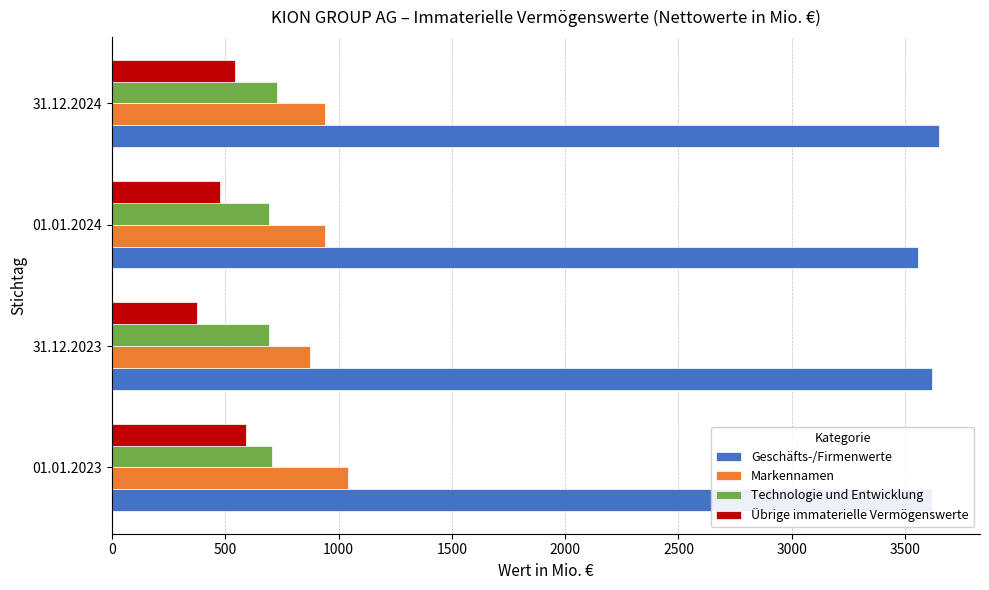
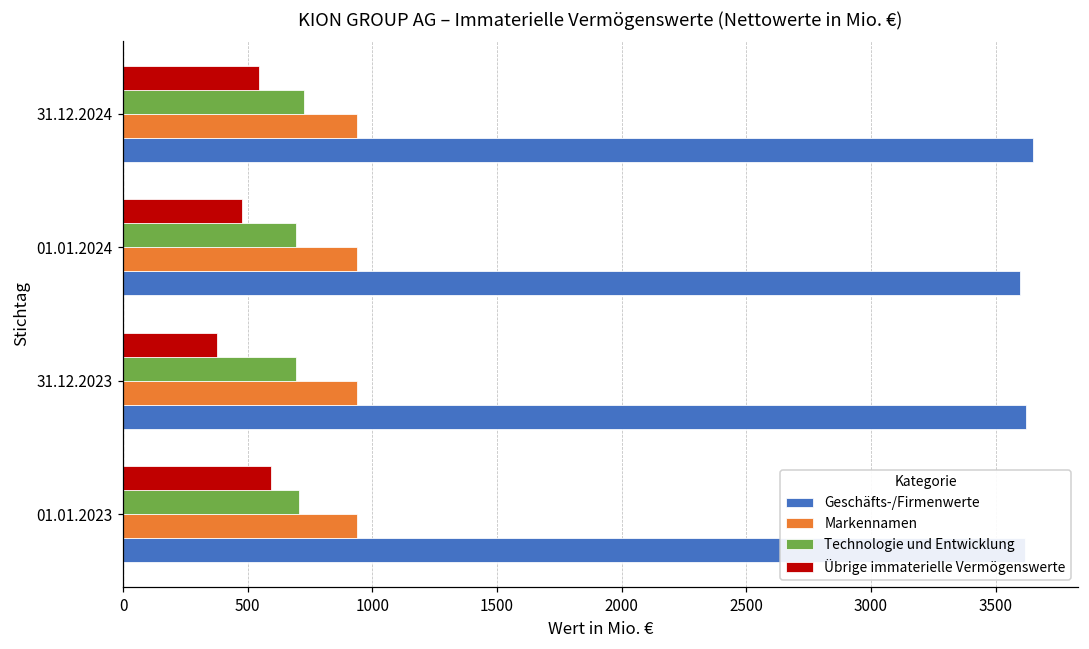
Geschäfts-/Firmenwerte, 01.01.2024: 3560 -> 3600
Markennamen, 31.12.2023: 870 -> 940
Markennamen, 01.01.2023: 1040 -> 940
